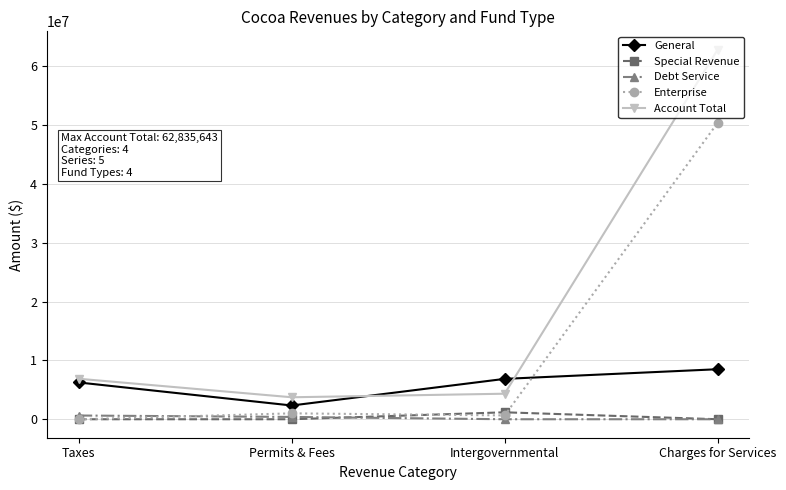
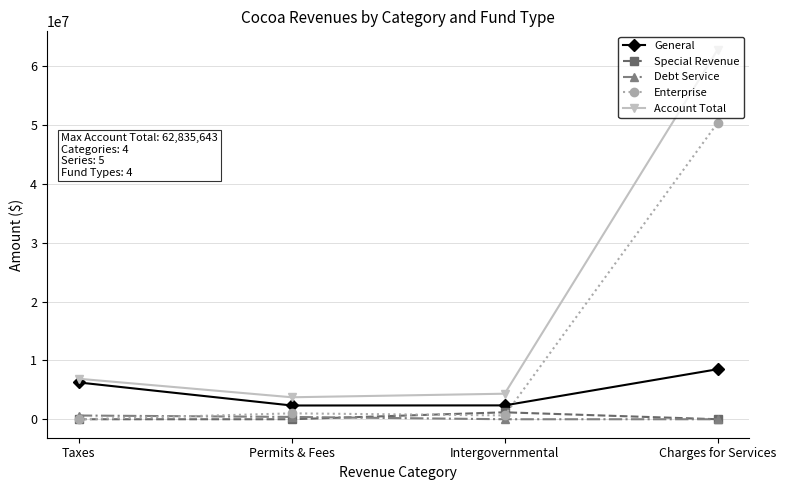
General, Intergovernmental: 7000000 -> 2000000
